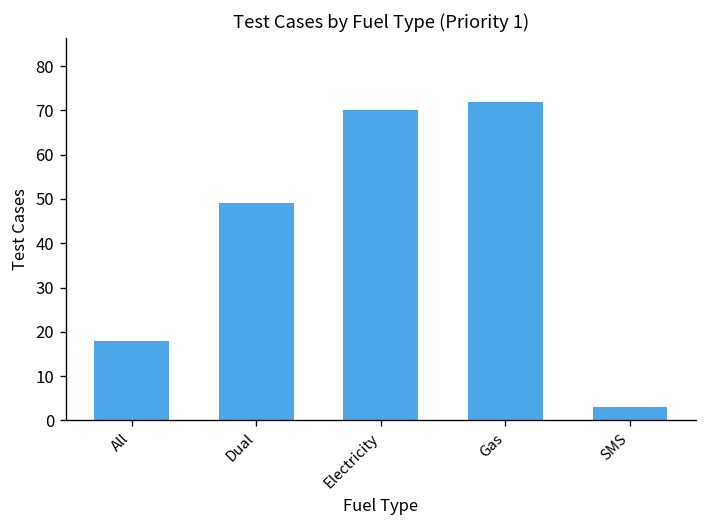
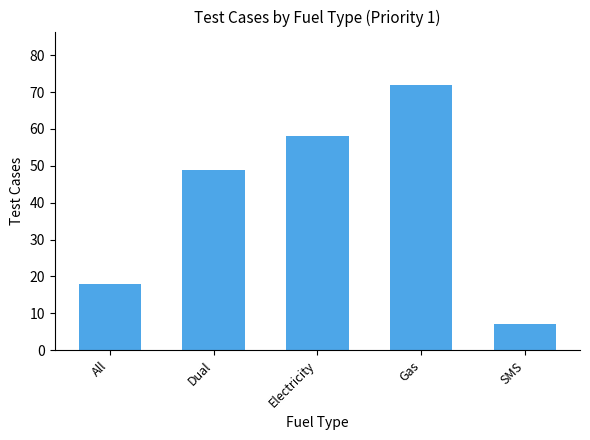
Electricity: 70 -> 58
SMS: 3 -> 7
